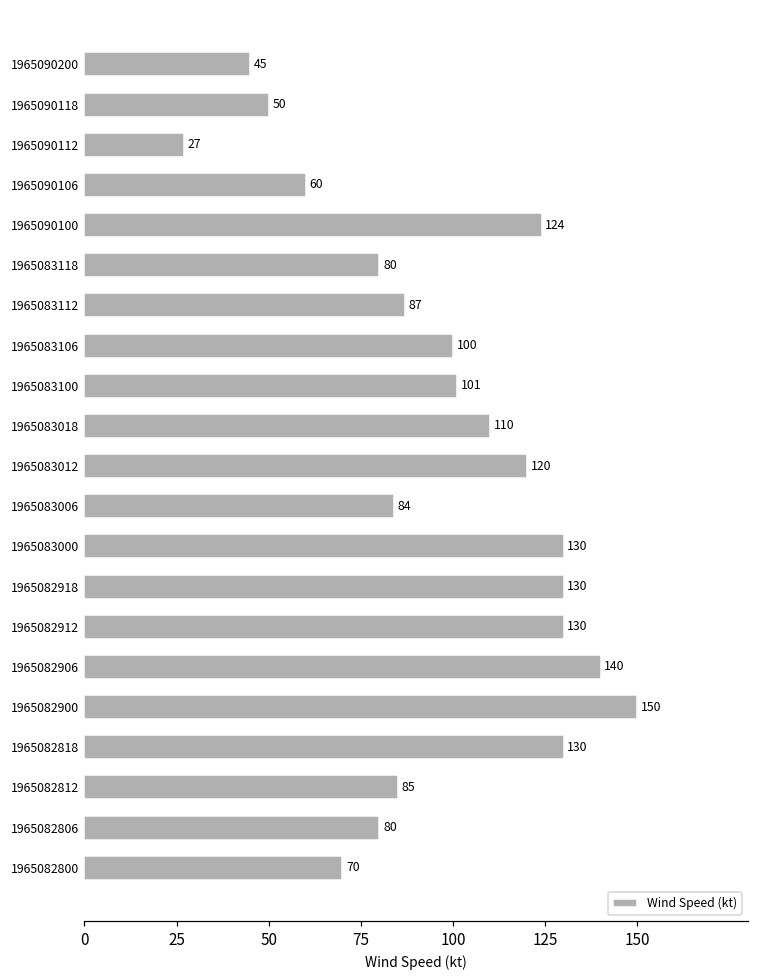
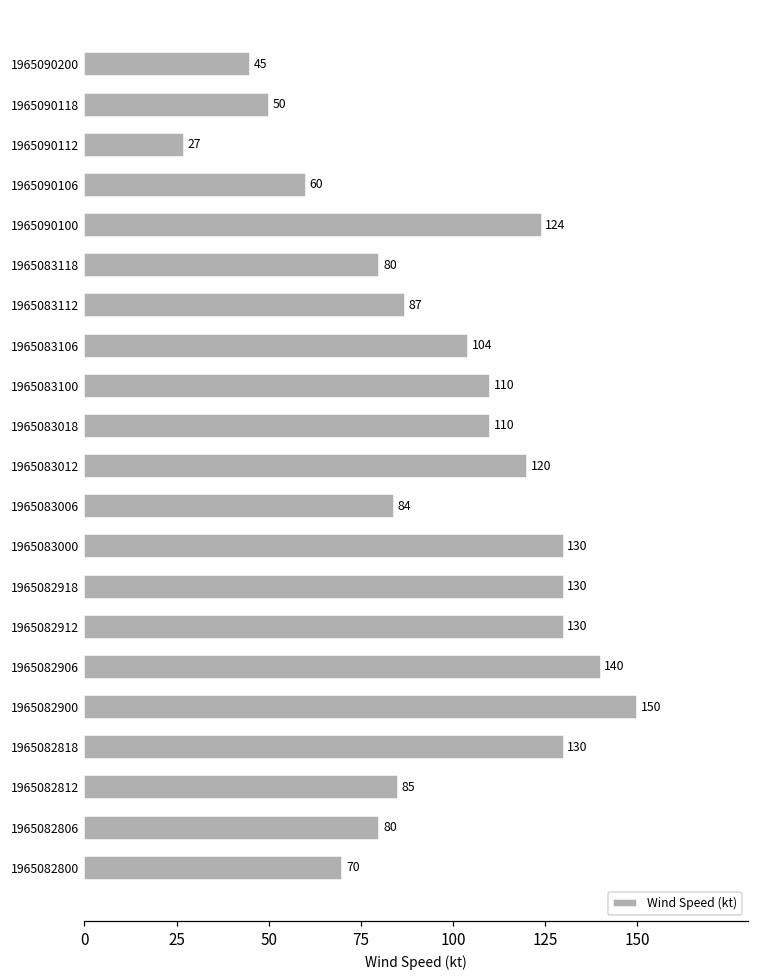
1965083106: 100 -> 104
1965083100: 101 -> 110
